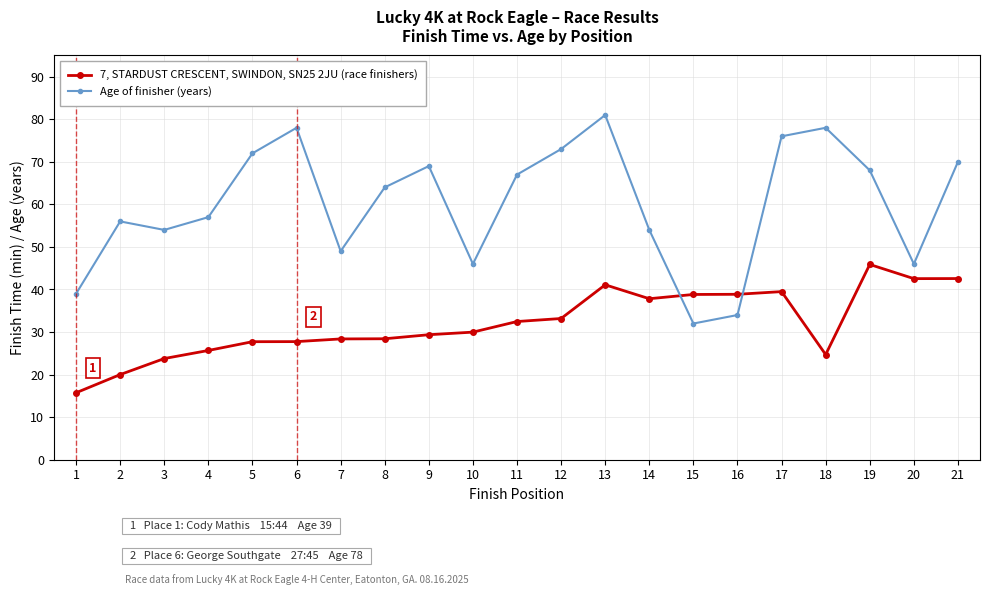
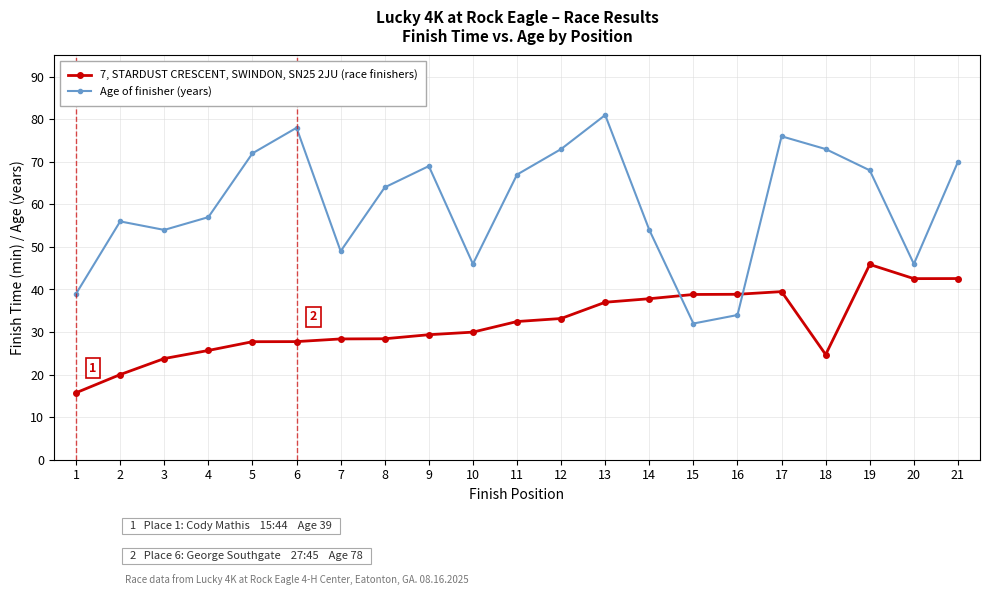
7, STARDUST CRESCENT, SWINDON, SN25 2JU (race finishers), 13: 41 -> 37
Age of finisher (years), 18: 78 -> 73
